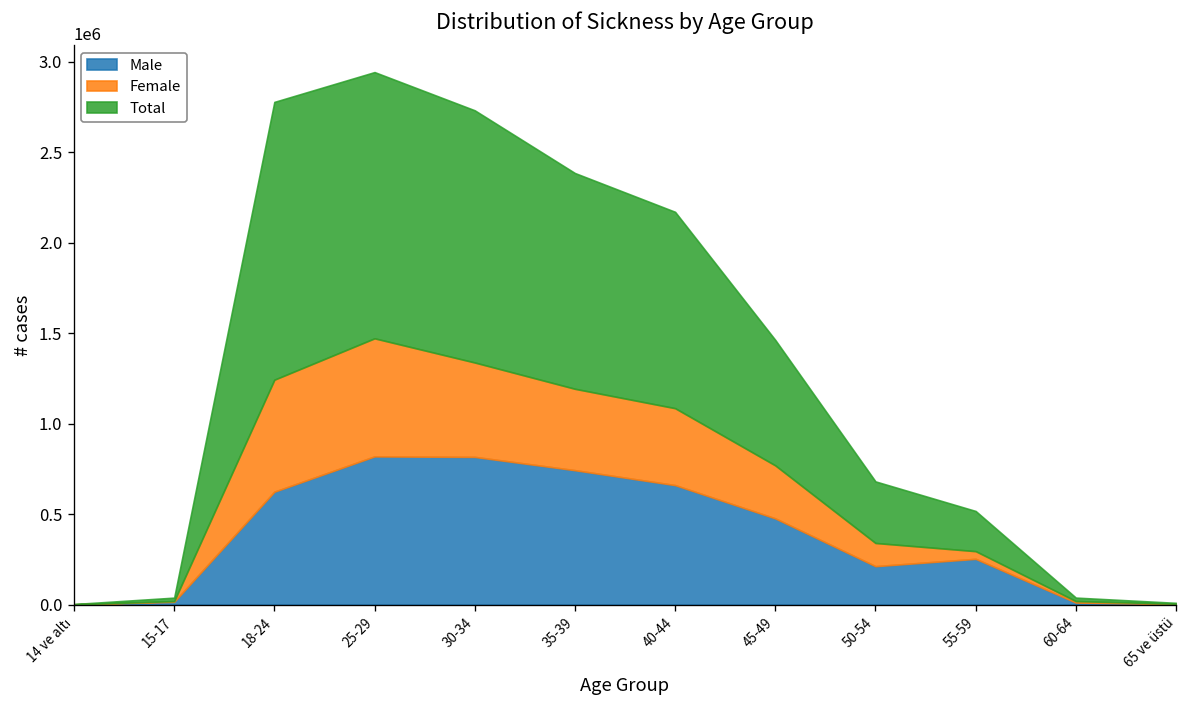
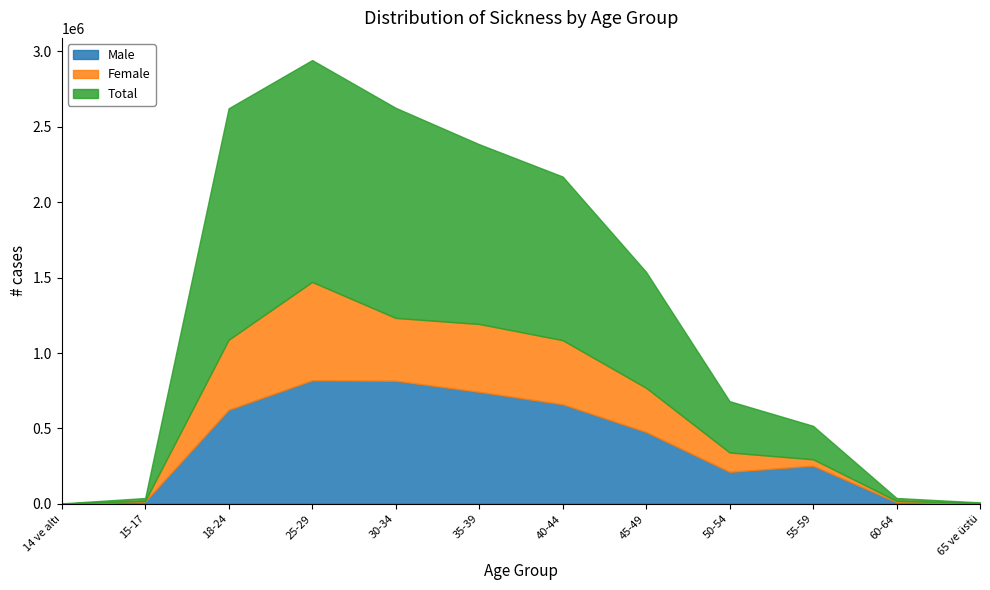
Female, 18-24: 620000 -> 460000
Female, 30-34: 520000 -> 420000
Total, 45-49: 690000 -> 770000
